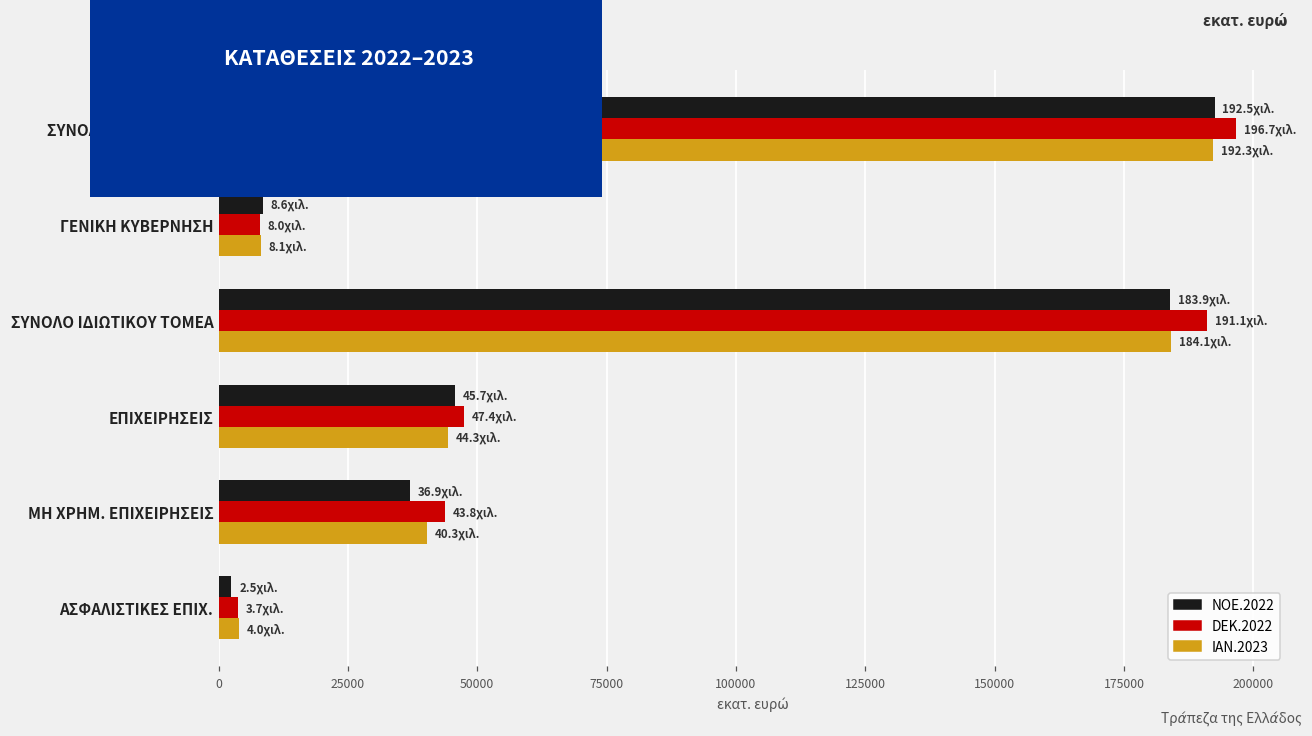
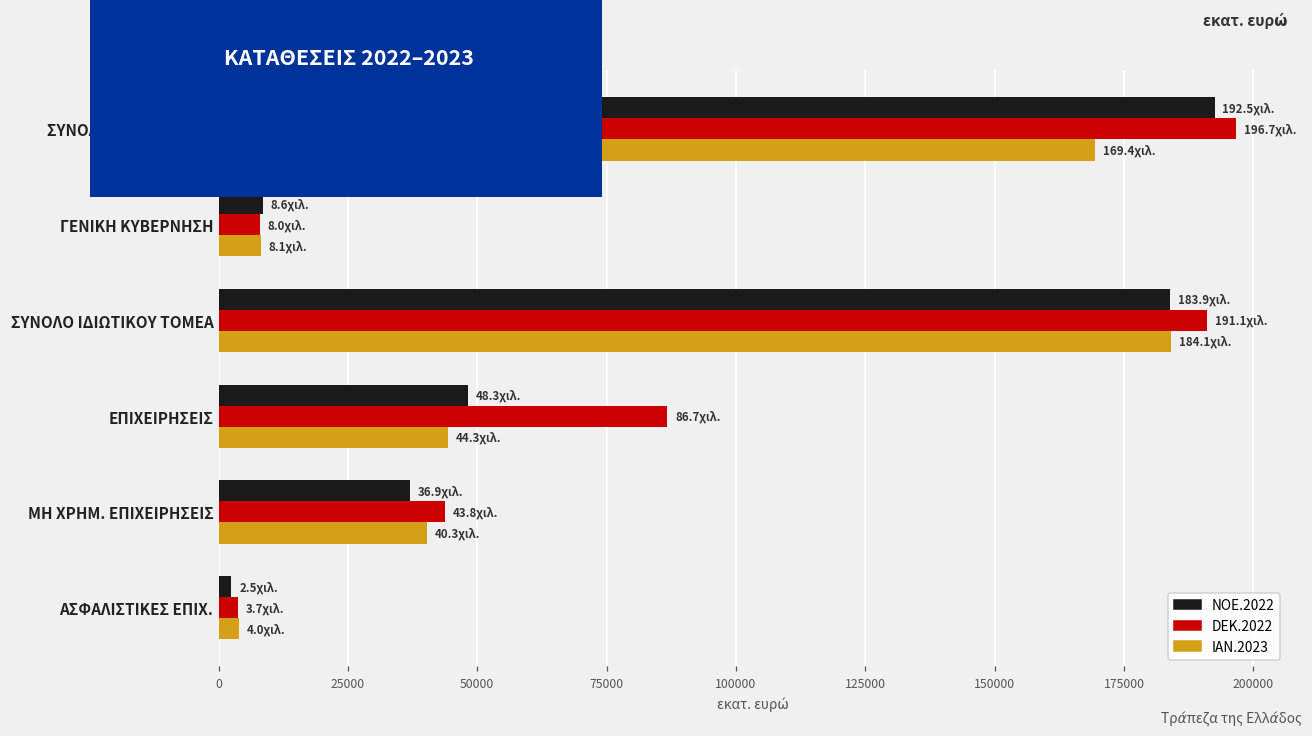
IAN.2023, ΣΥΝΟΛΟ ΟΙΚΟΝΟΜΙΑΣ: 192.3 -> 169.4
NOE.2022, ΕΠΙΧΕΙΡΗΣΕΙΣ: 45.7 -> 48.3
DEK.2022, ΕΠΙΧΕΙΡΗΣΕΙΣ: 47.4 -> 86.7
